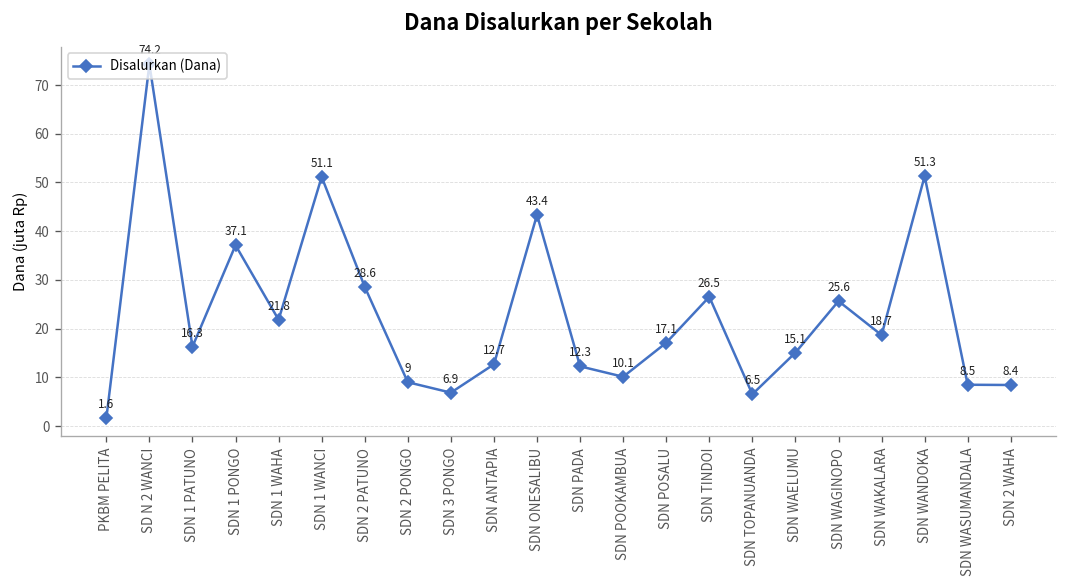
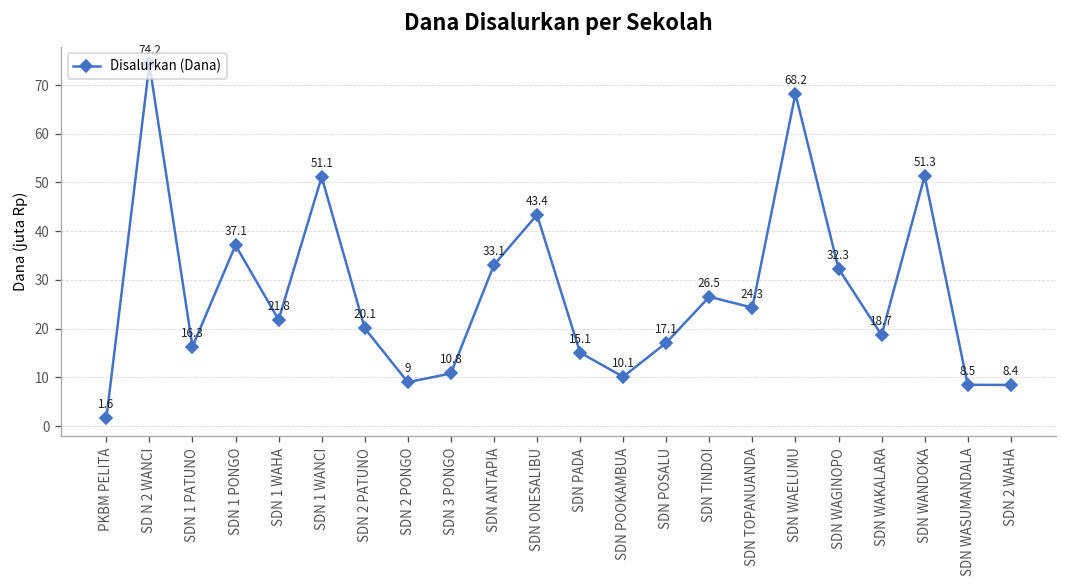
SDN 2 PATUNO: 28.6 -> 20.1
SDN 3 PONGO: 6.9 -> 10.8
SDN ANTAPIA: 12.7 -> 33.1
SDN PADA: 12.3 -> 15.1
SDN TOPANUANDA: 6.5 -> 24.3
SDN WAELUMU: 15.1 -> 68.2
SDN WAGINOPO: 25.6 -> 32.3
